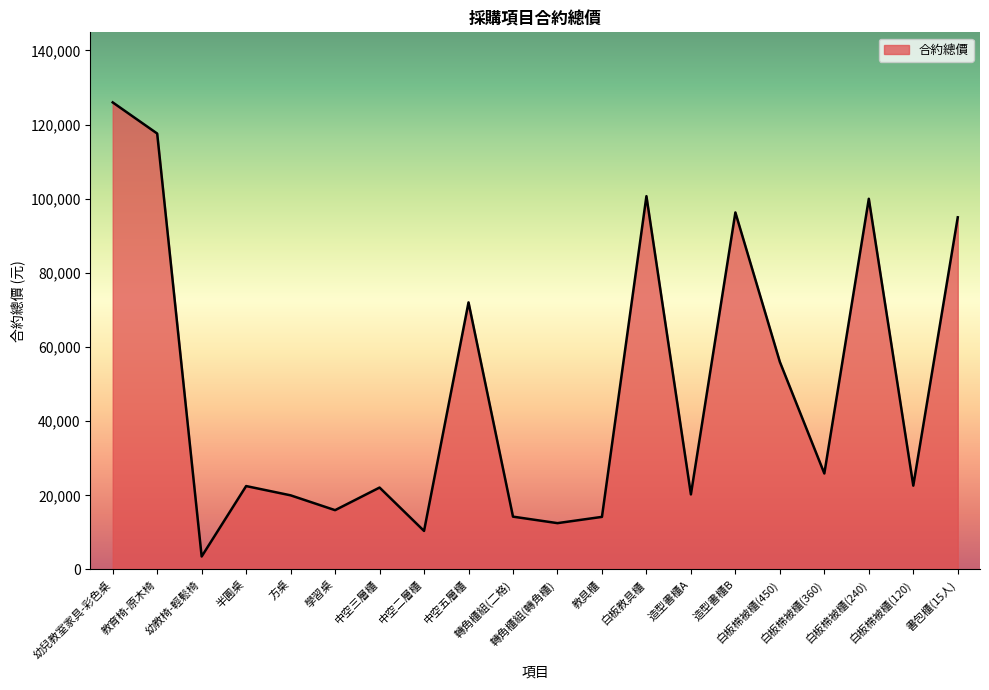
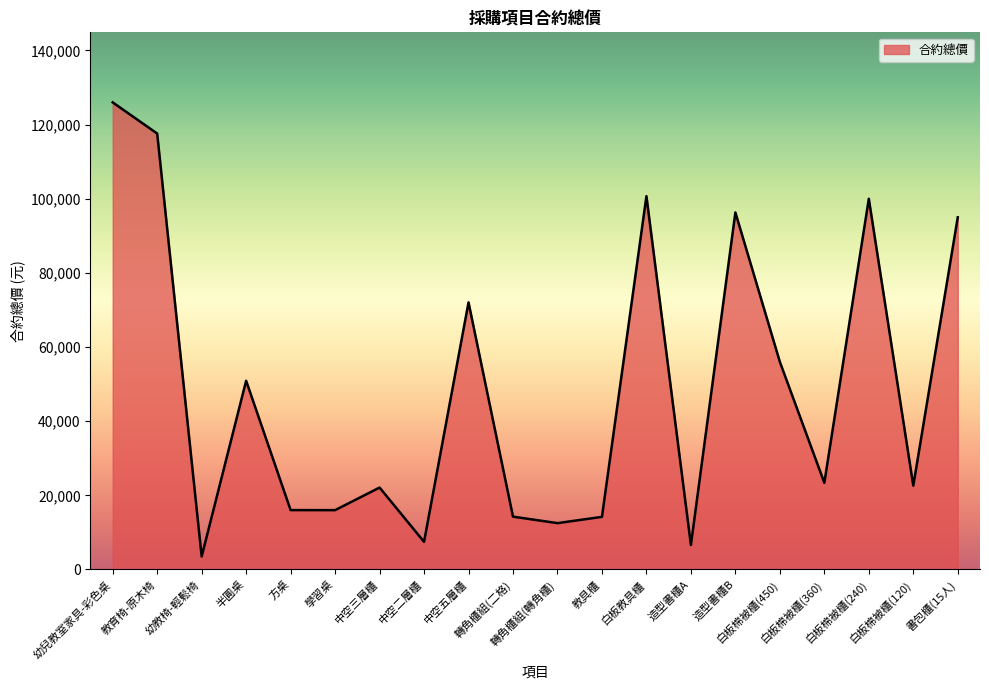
半圓桌: 23,000 -> 51,000
方桌: 20,000 -> 16,000
中空二層櫃: 10,000 -> 7,000
造型書櫃A: 20,000 -> 7,000
白板棉被櫃(360): 26,000 -> 23,000
